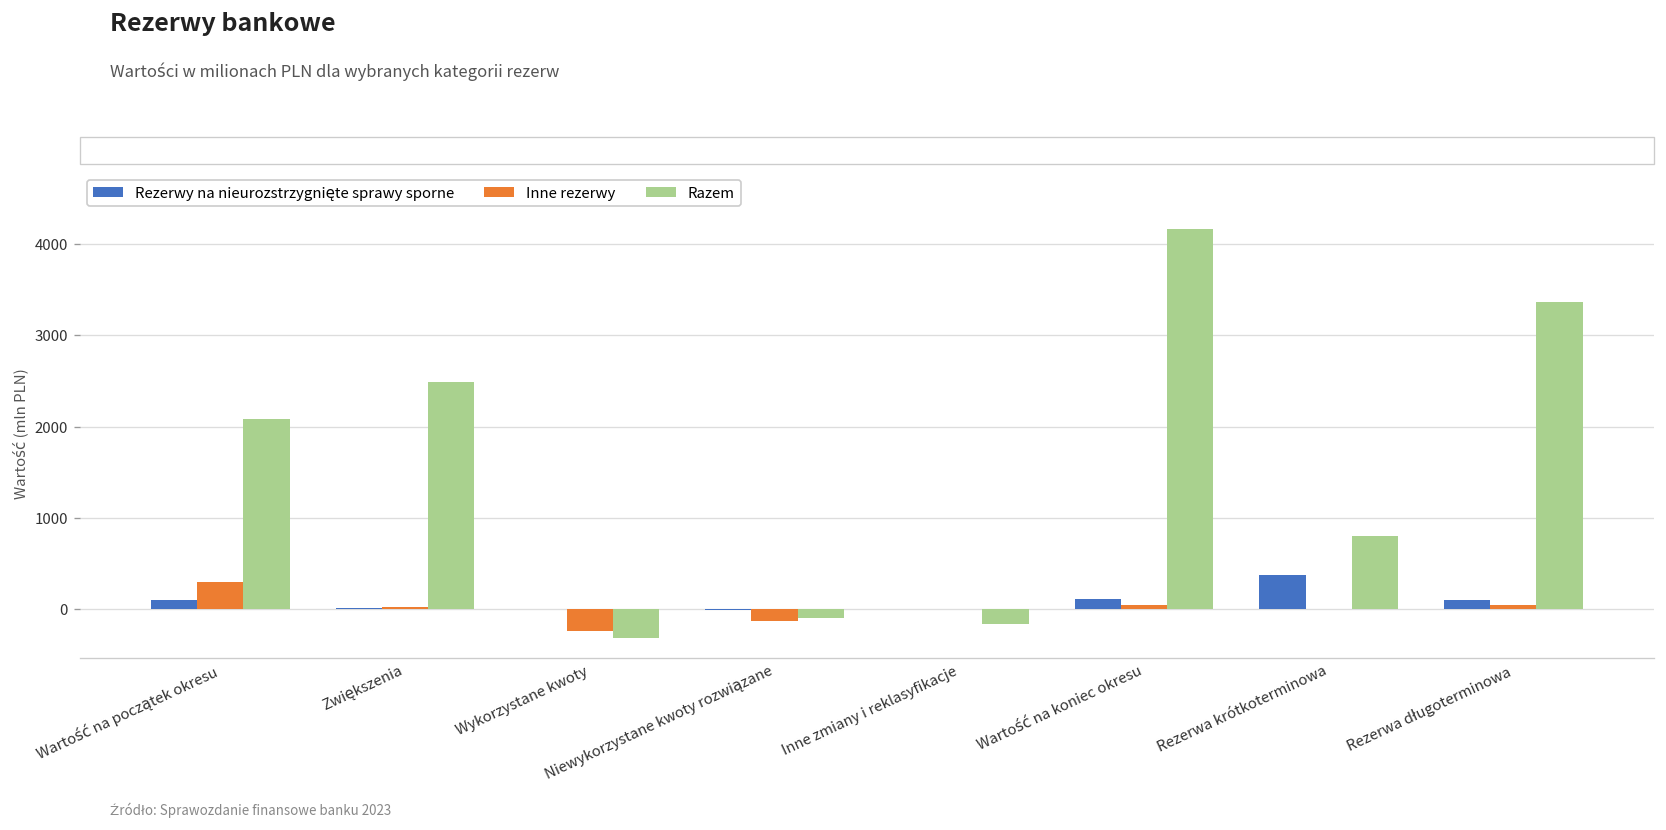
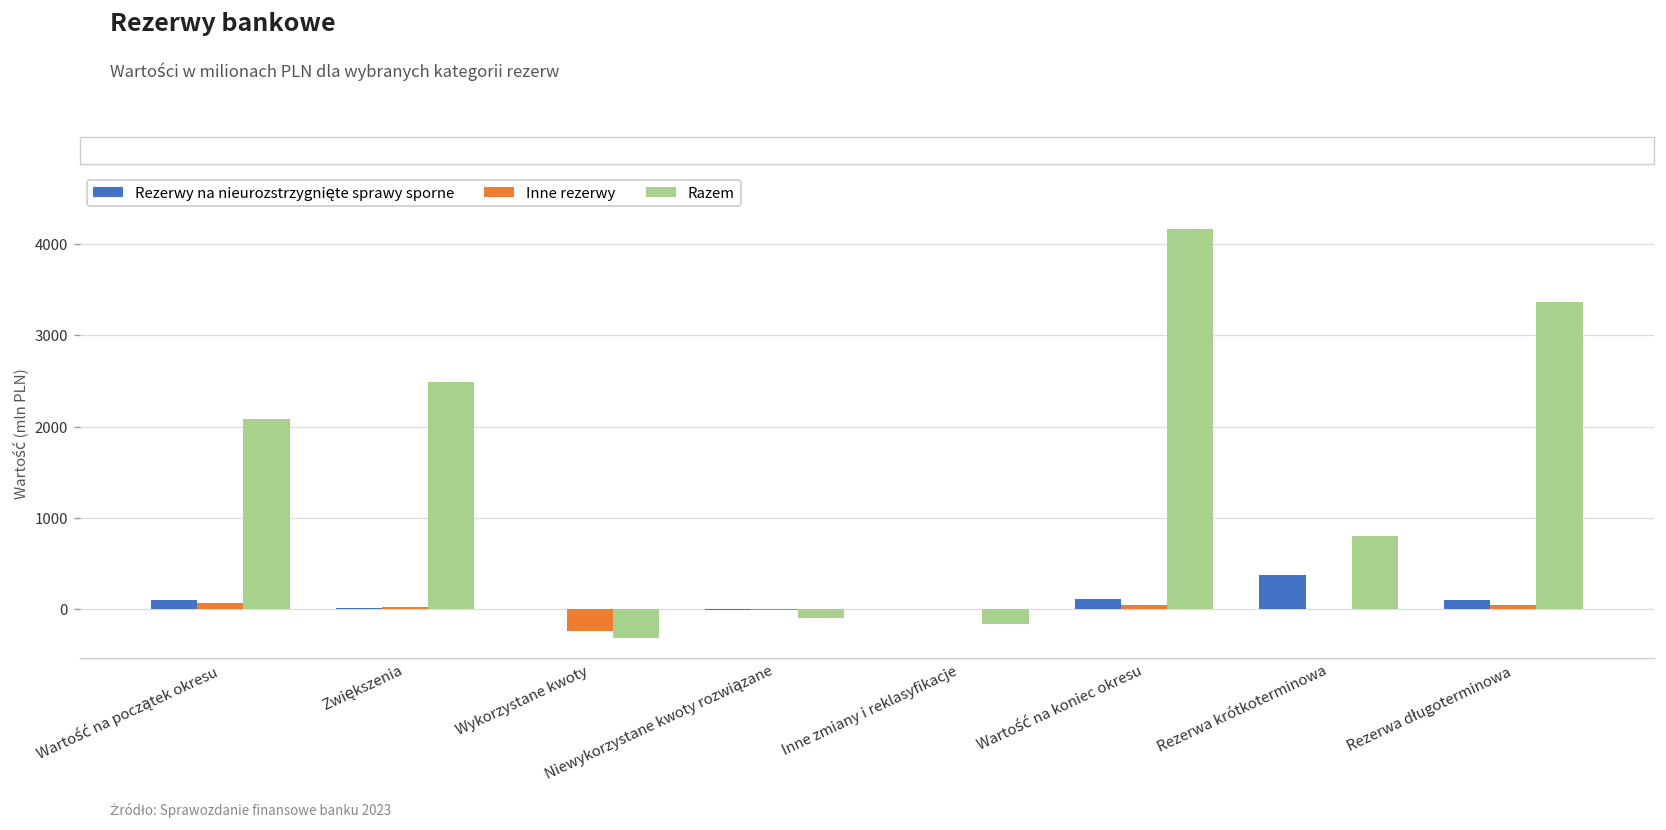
Inne rezerwy, Wartość na początek okresu: 300 -> 100
Inne rezerwy, Niewykorzystane kwoty rozwiązane: -100 -> 0
